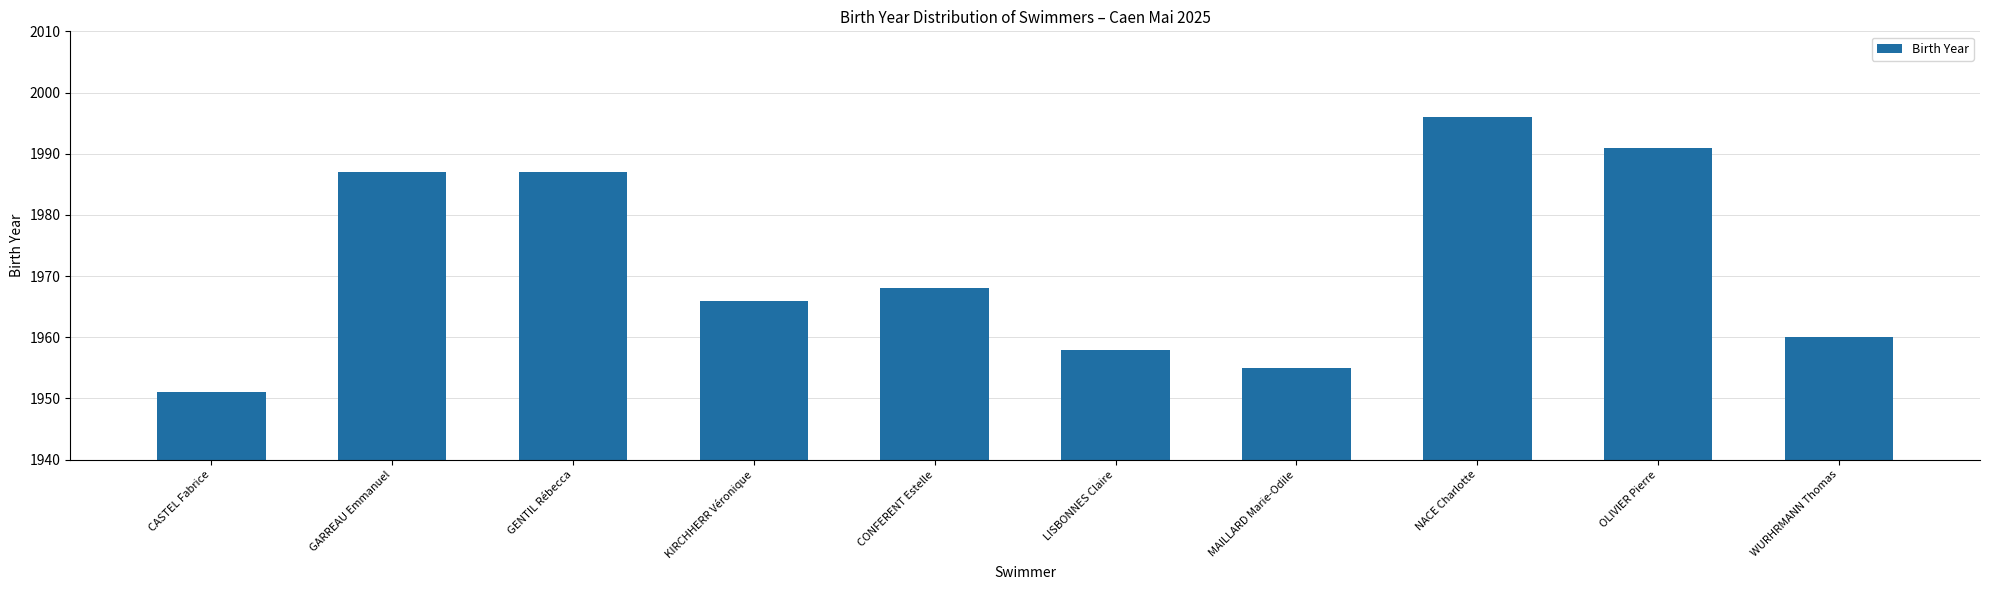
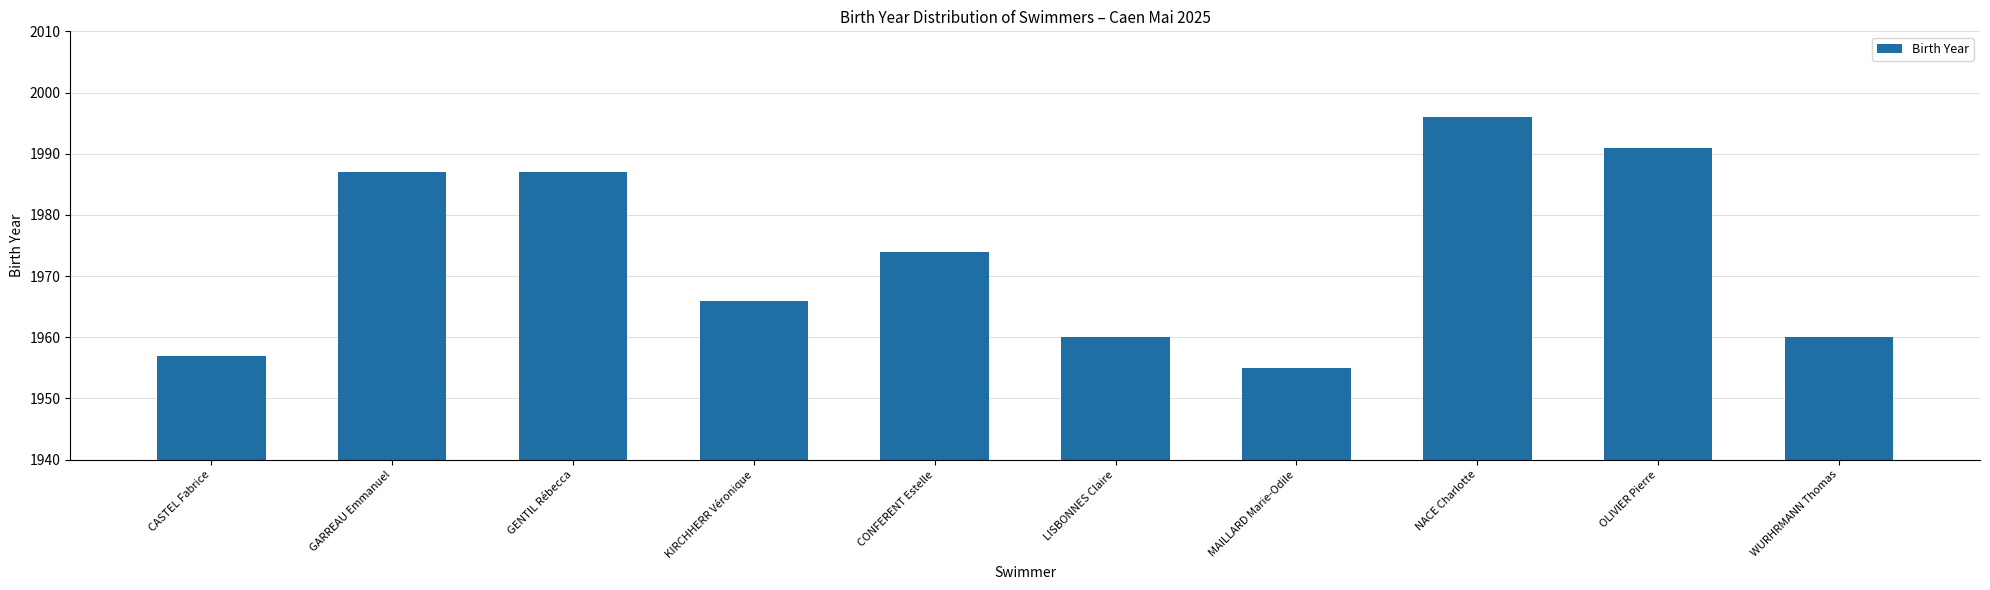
CASTEL Fabrice: 1951 -> 1957
CONFERENT Estelle: 1968 -> 1974
LISBONNES Claire: 1958 -> 1960
